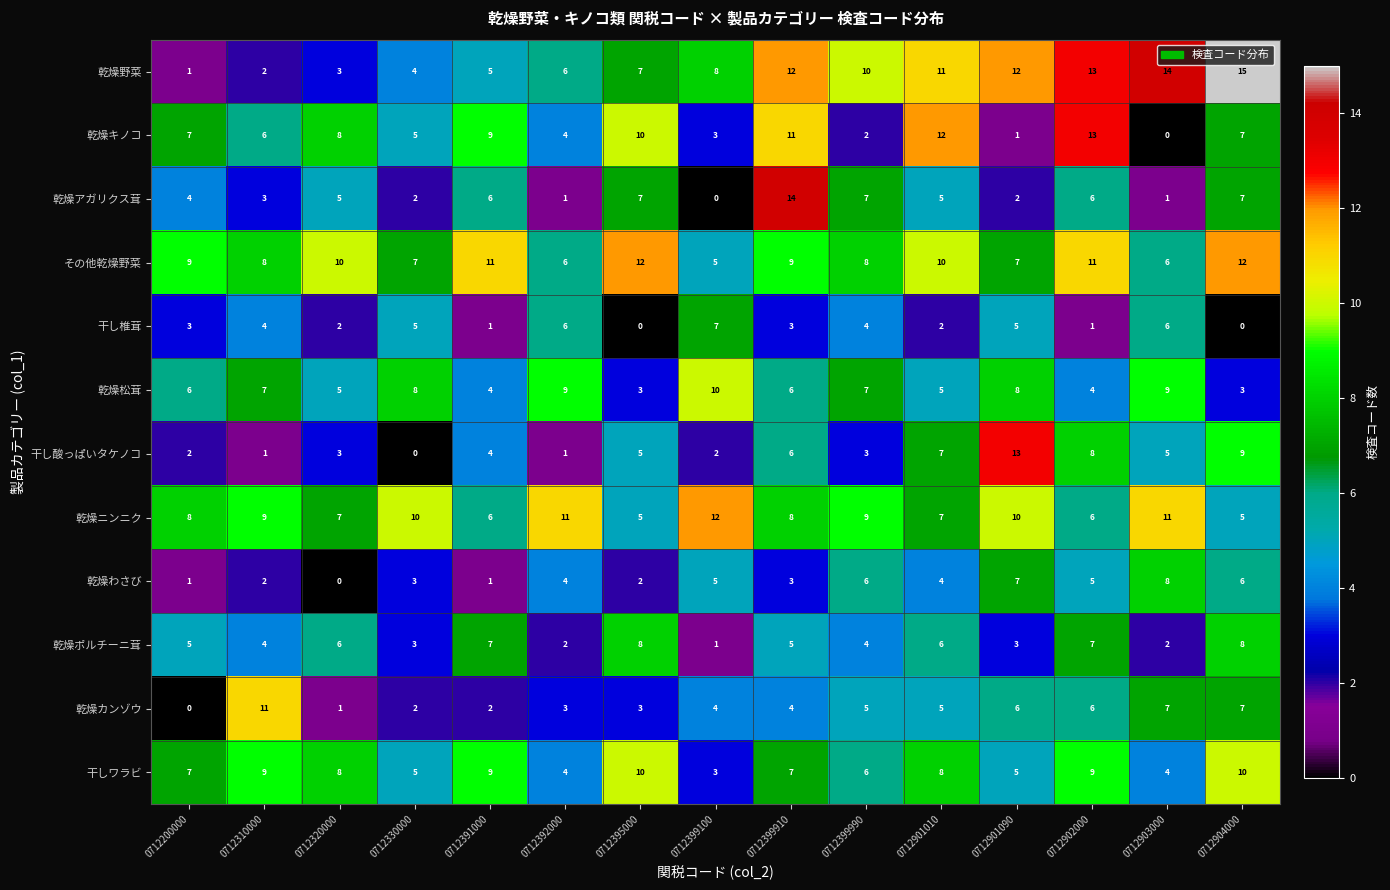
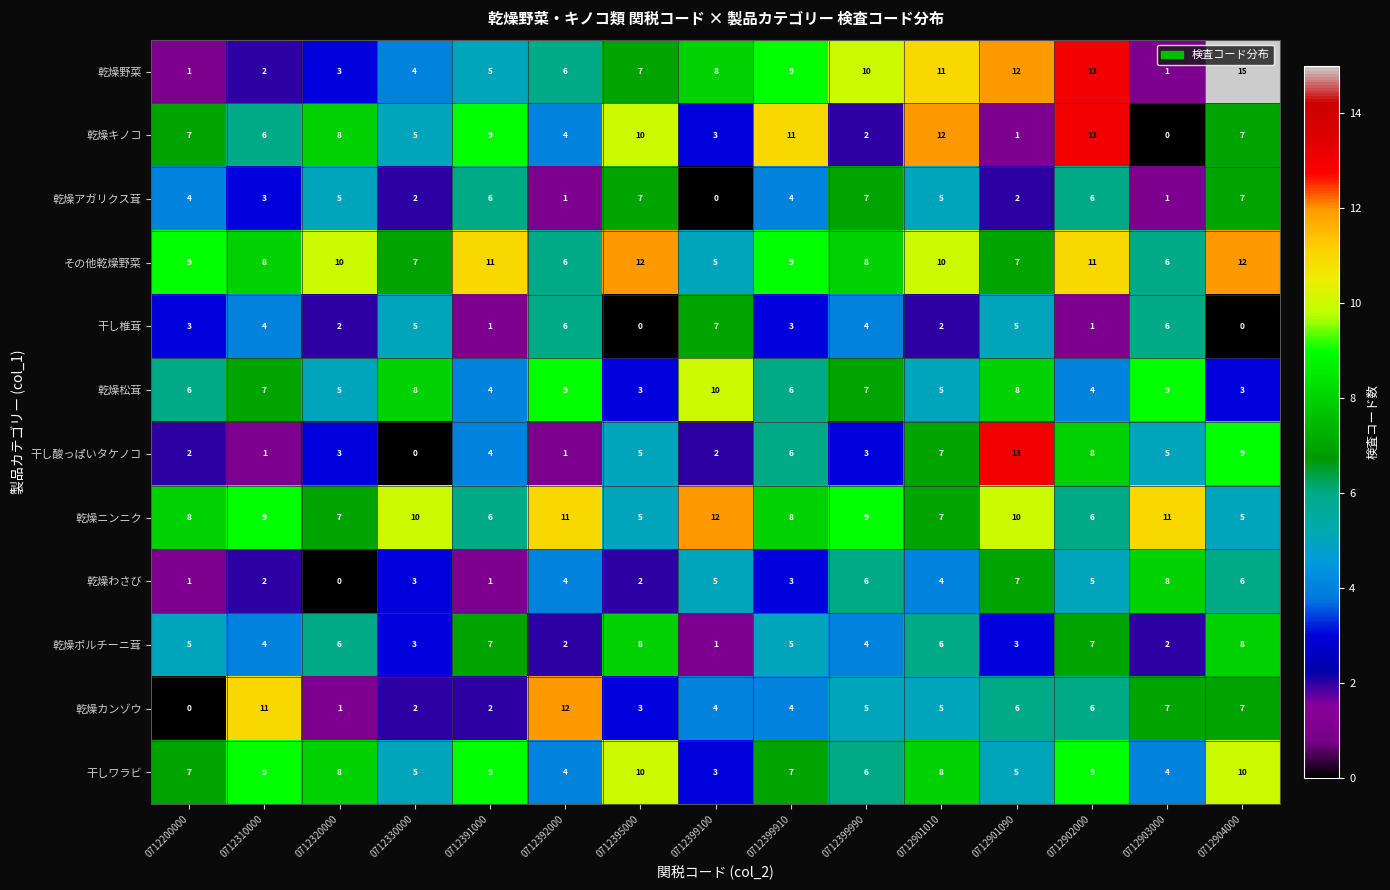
乾燥野菜, 0712399910: 12 -> 9
乾燥野菜, 0712903000: 14 -> 1
乾燥アガリクス茸, 0712399910: 14 -> 4
乾燥カンゾウ, 0712392000: 3 -> 12
